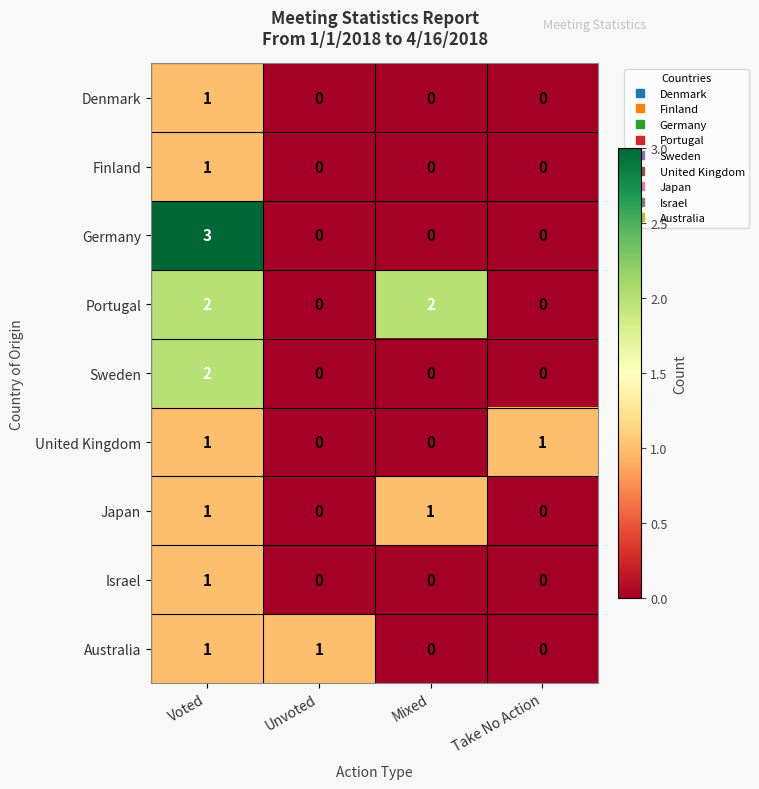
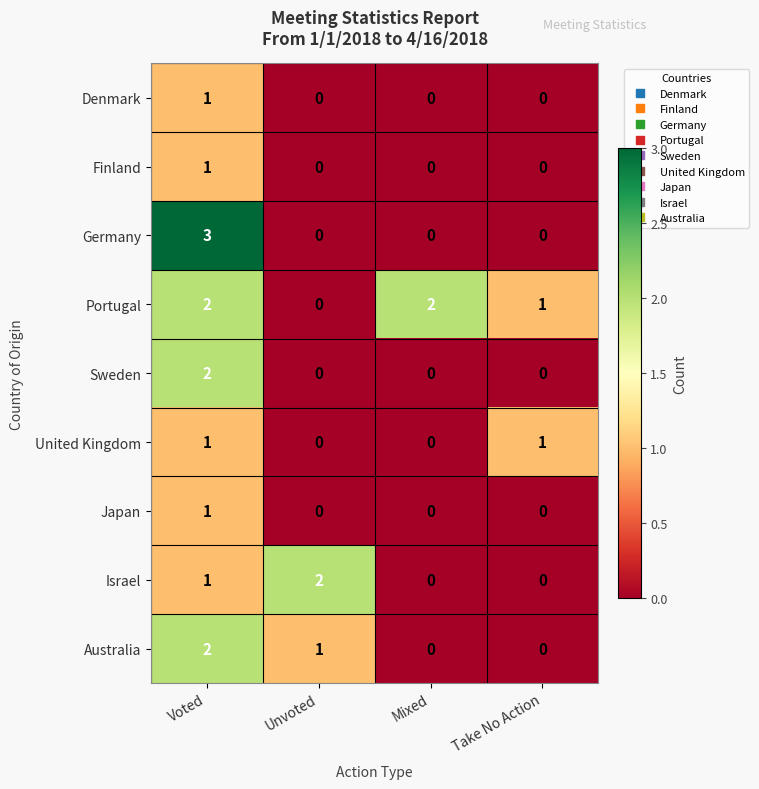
Portugal, Take No Action: 0 -> 1
Japan, Mixed: 1 -> 0
Israel, Unvoted: 0 -> 2
Australia, Voted: 1 -> 2
